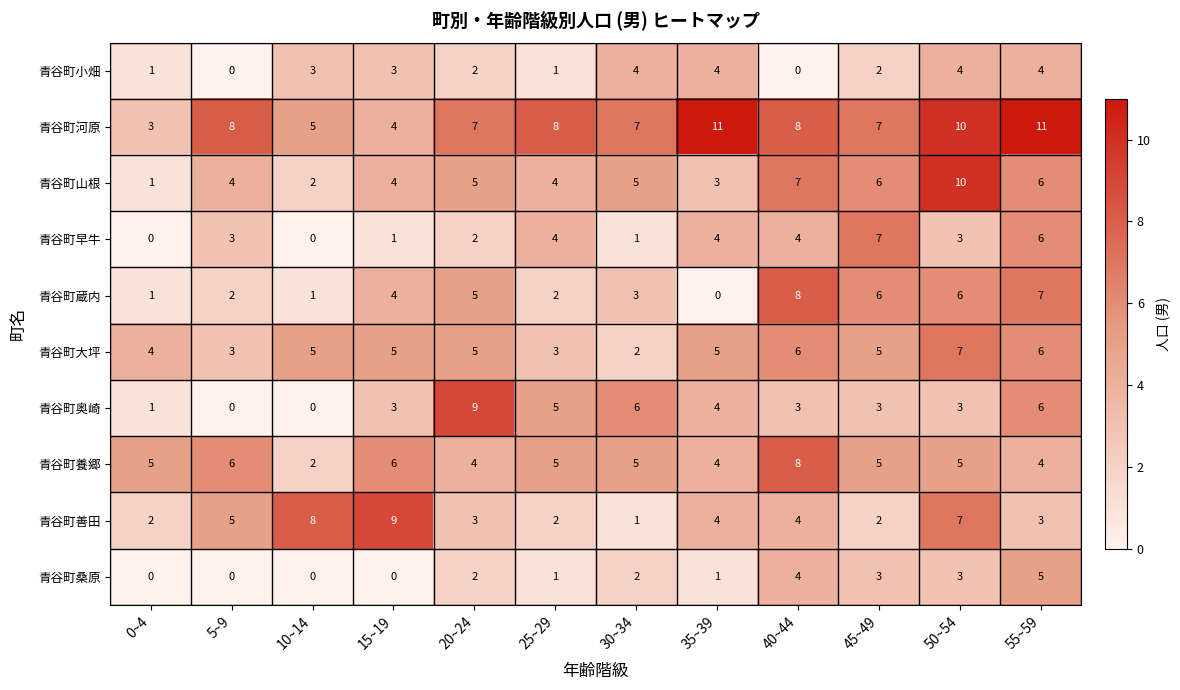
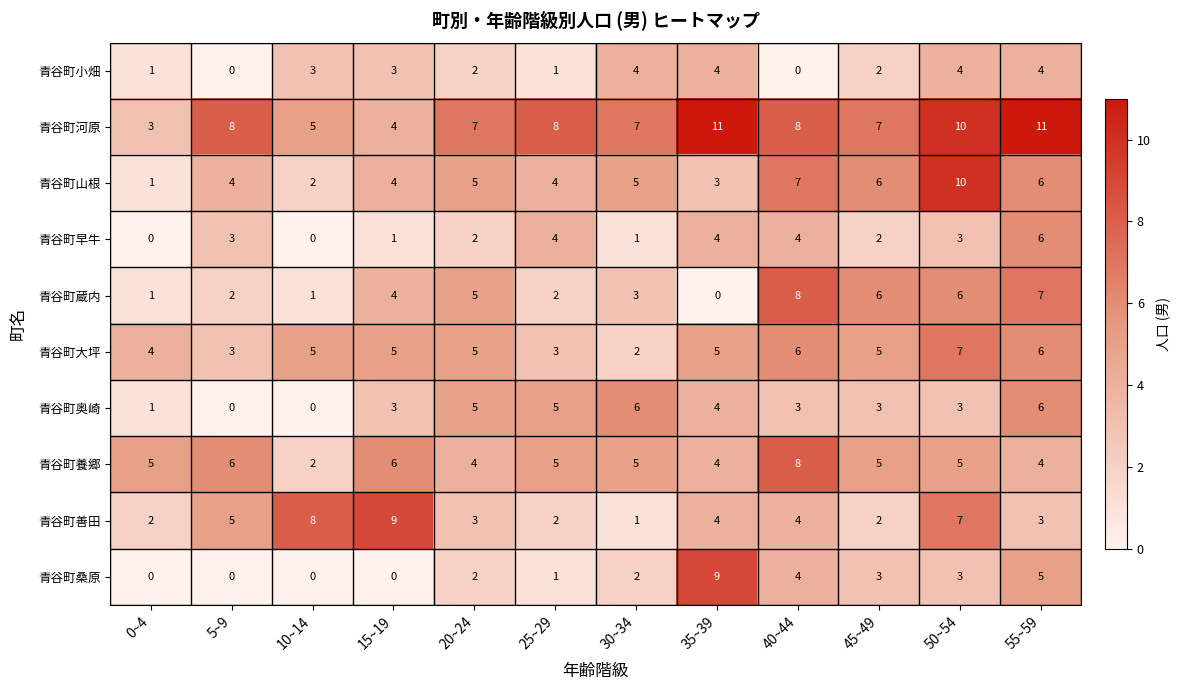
青谷町早牛, 45~49: 7 -> 2
青谷町奥崎, 20~24: 9 -> 5
青谷町桑原, 35~39: 1 -> 9
